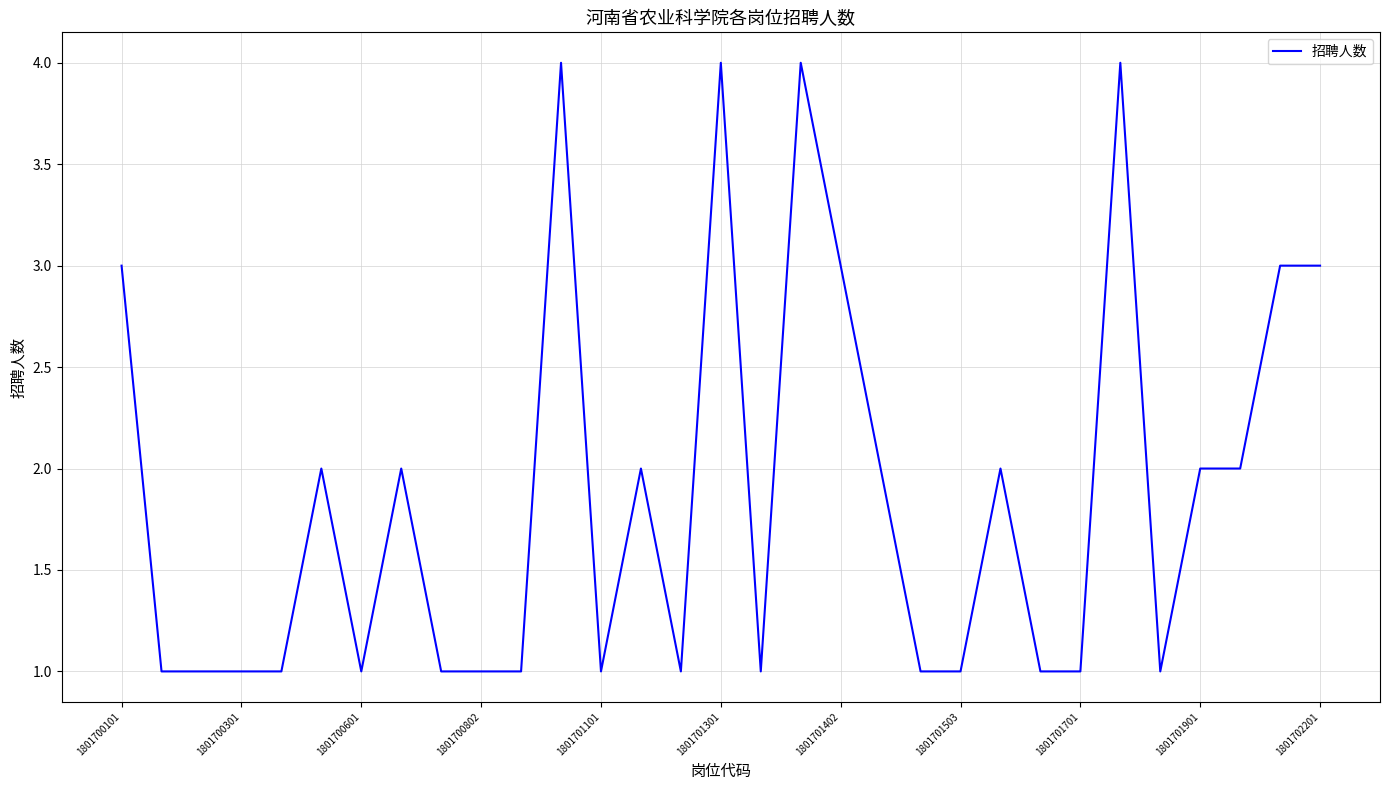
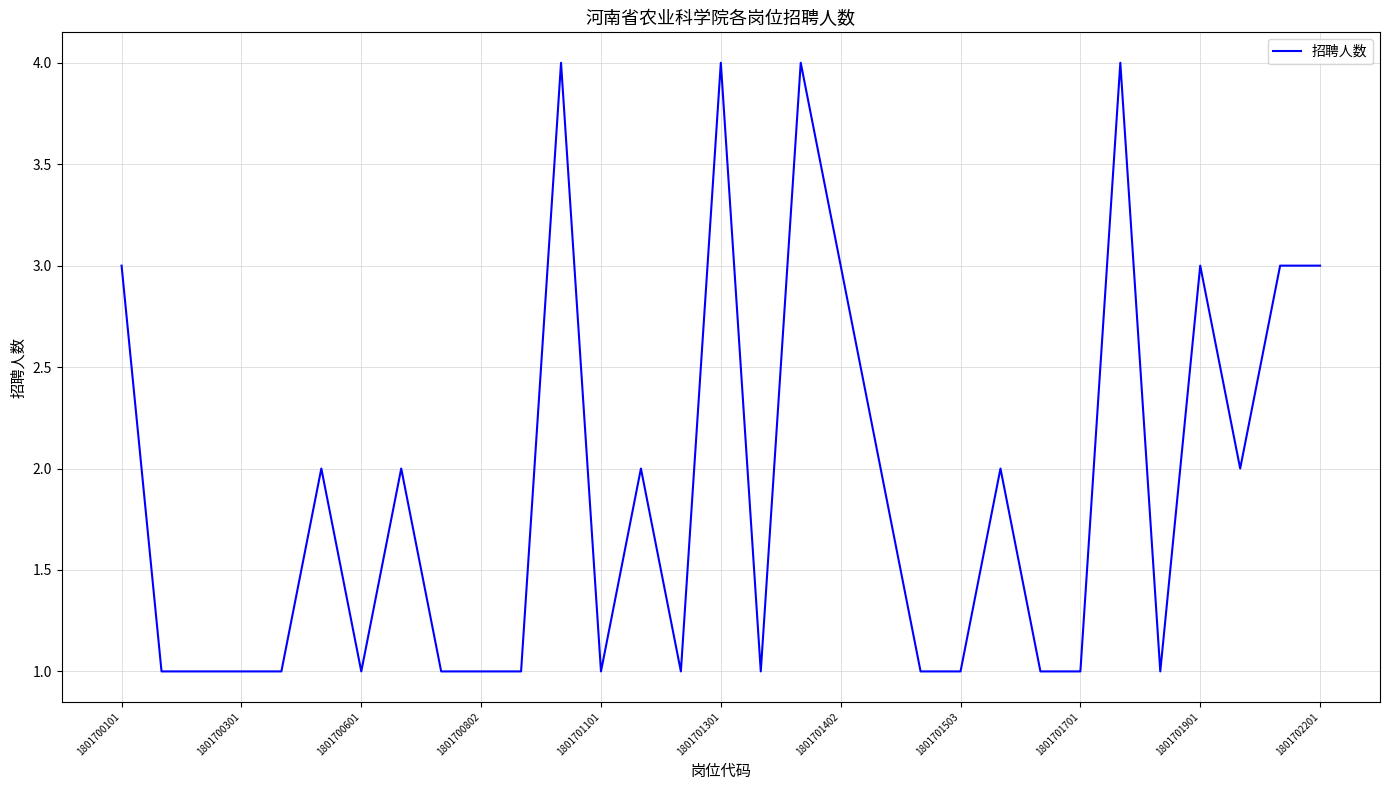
1801701901: 2 -> 3
